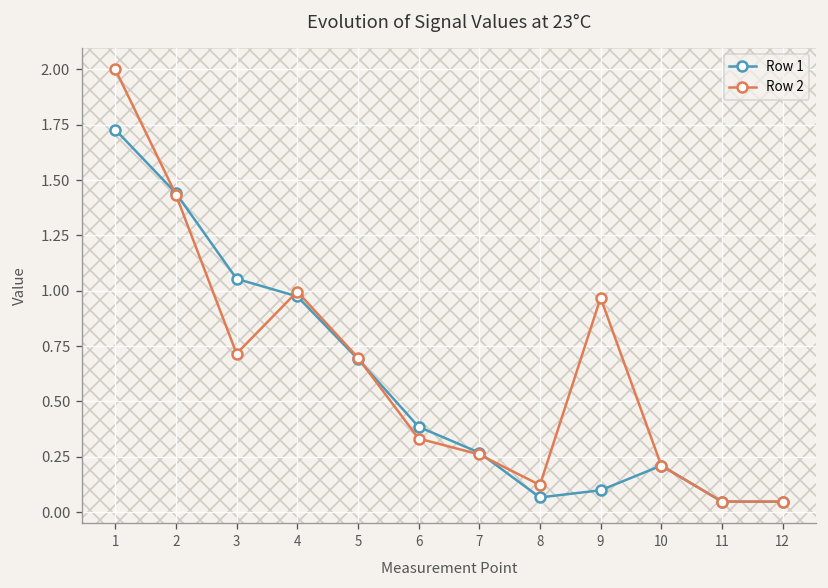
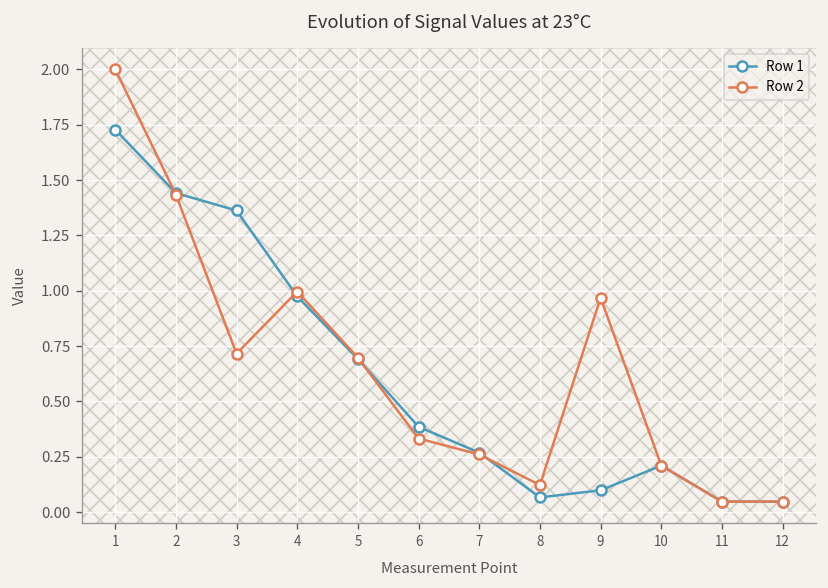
Row 1, 3: 1.05 -> 1.36
